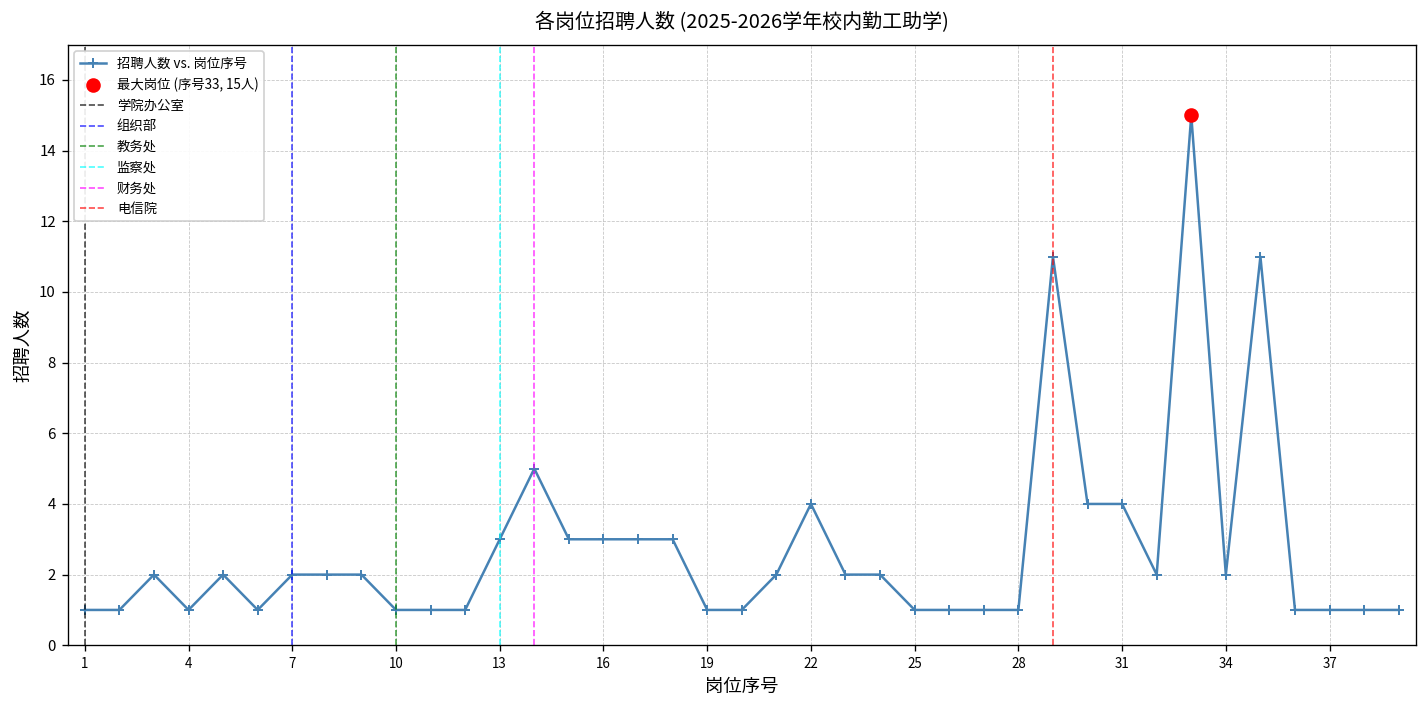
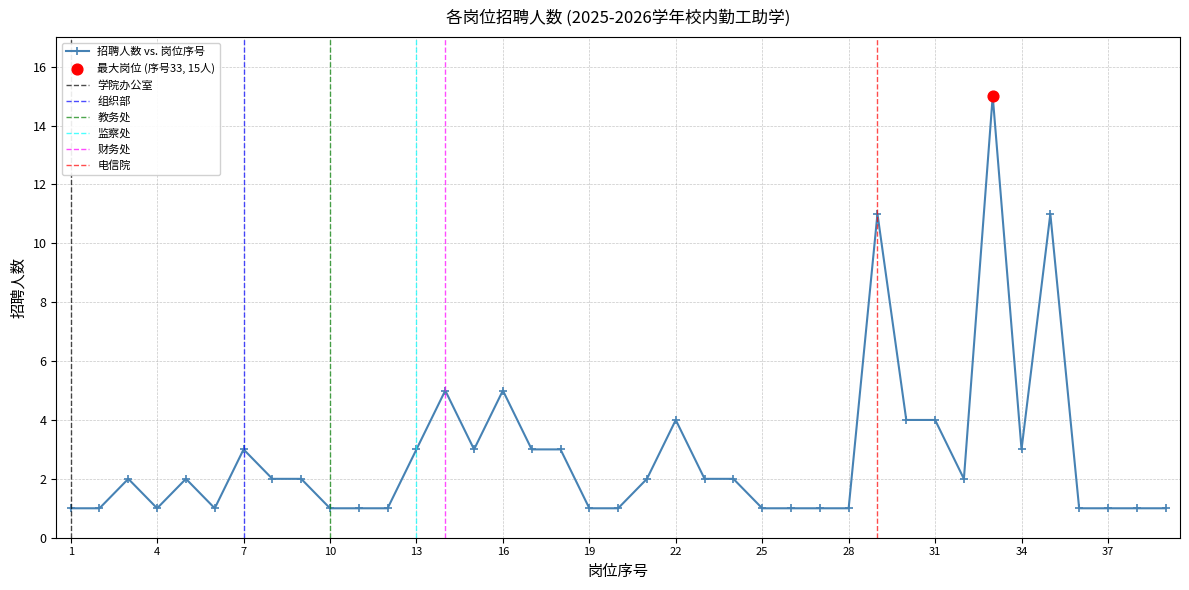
招聘人数 vs. 岗位序号, 7: 2 -> 3
招聘人数 vs. 岗位序号, 16: 3 -> 5
招聘人数 vs. 岗位序号, 34: 2 -> 3
